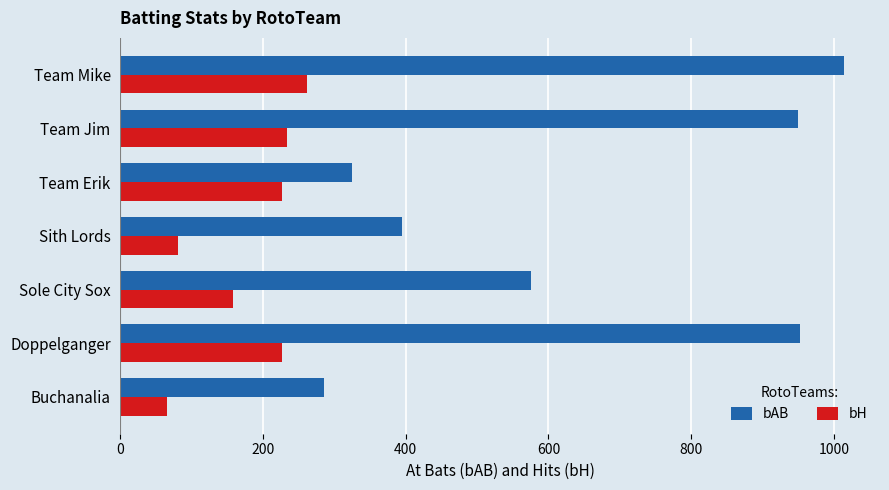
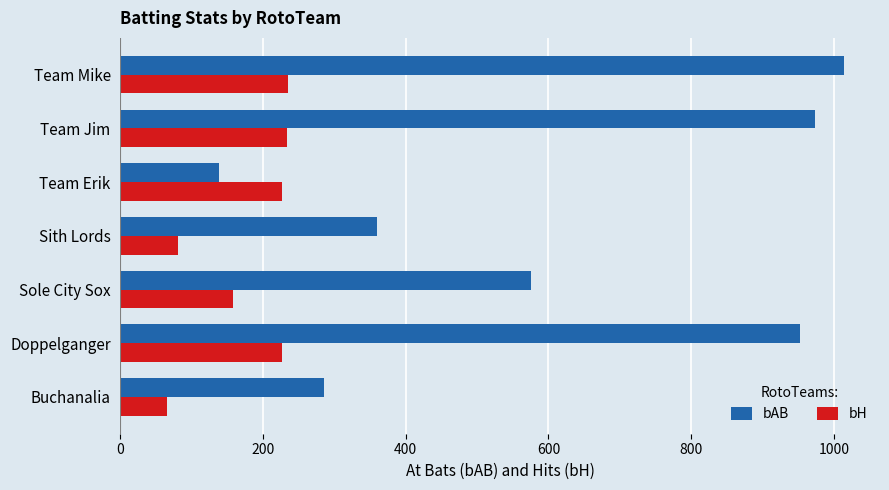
bH, Team Mike: 260 -> 240
bAB, Team Jim: 950 -> 970
bAB, Team Erik: 320 -> 140
bAB, Sith Lords: 400 -> 360
